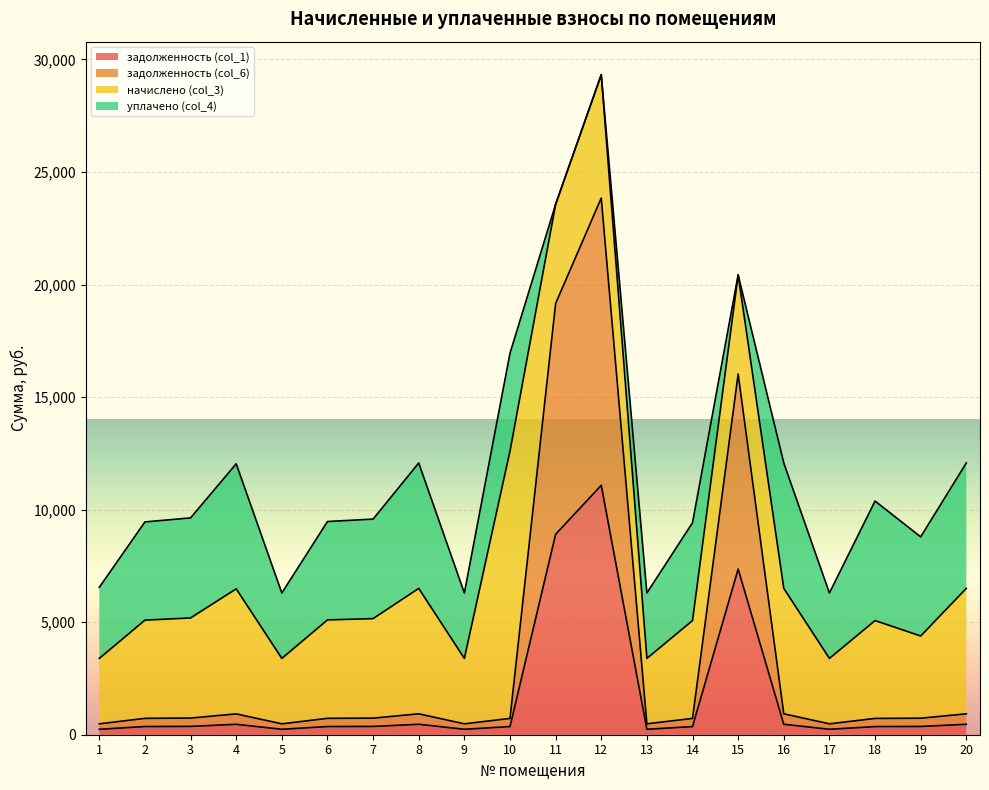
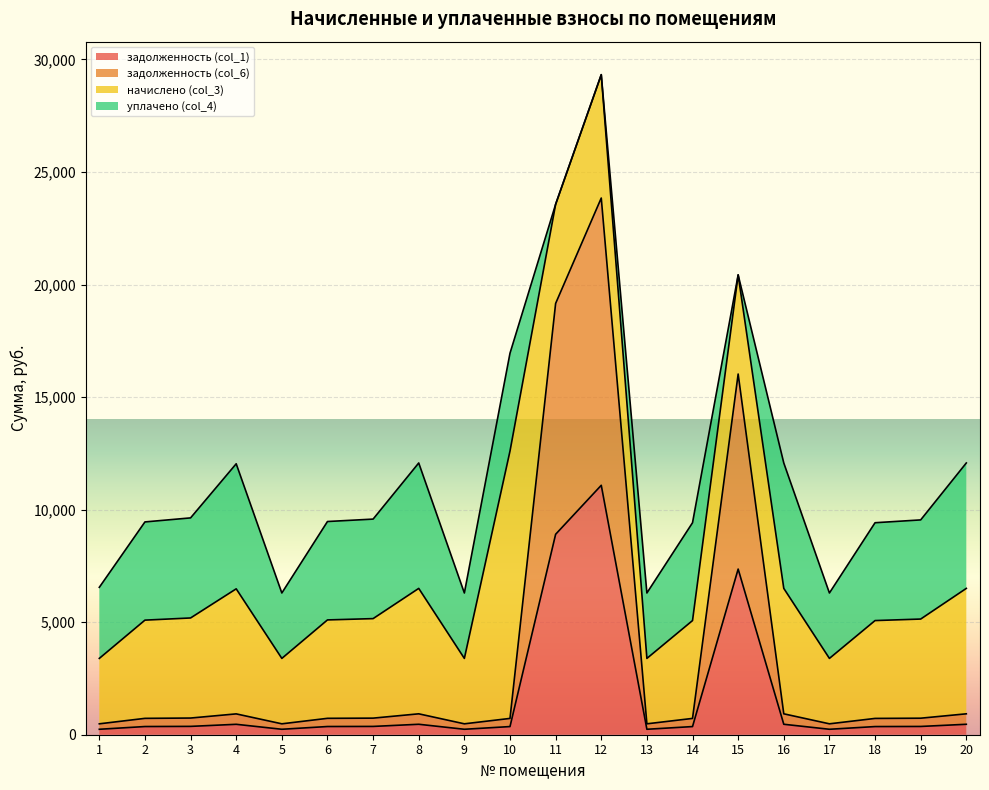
уплачено (col_4), 18: 5,300 -> 4,300
начислено (col_3), 19: 3,700 -> 4,400
